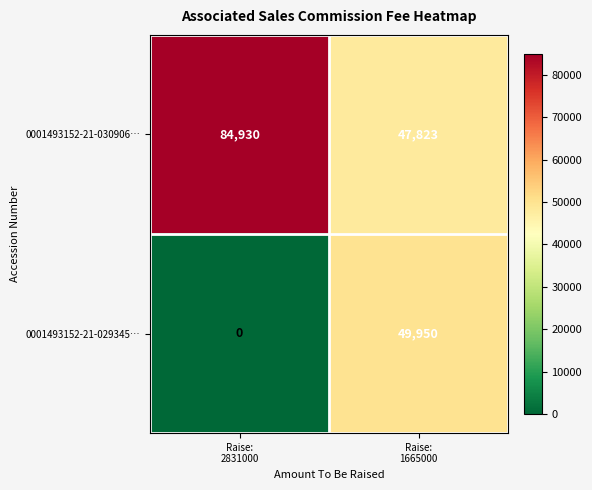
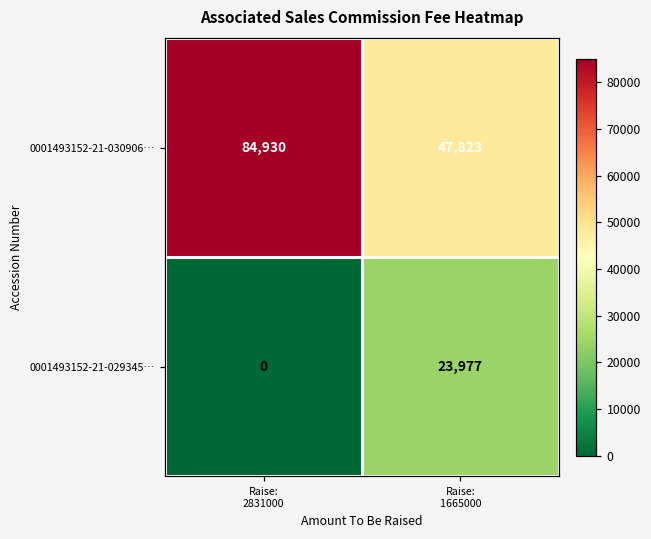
0001493152-21-029345…, Raise: 1665000: 49,950 -> 23,977
